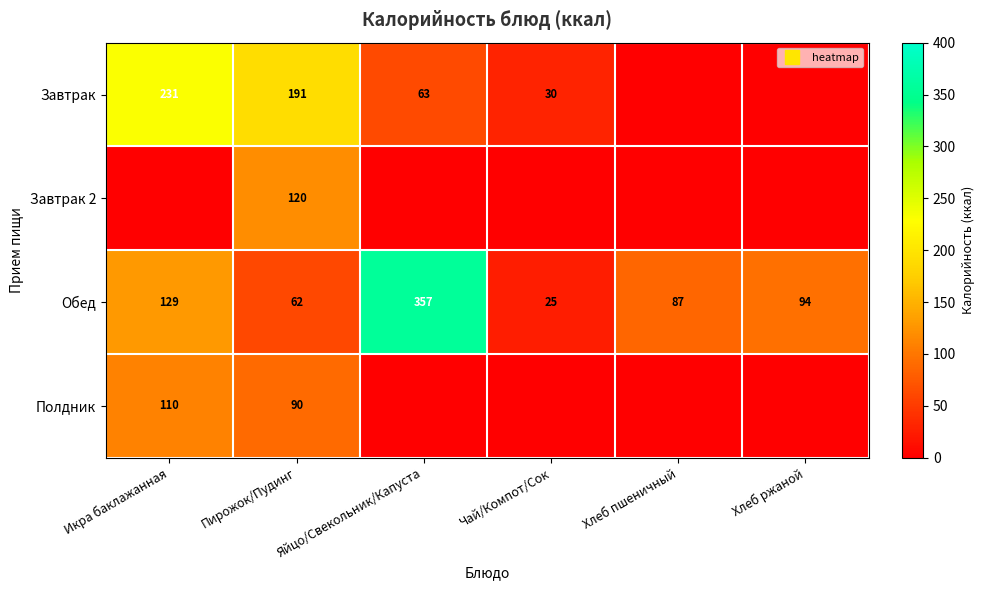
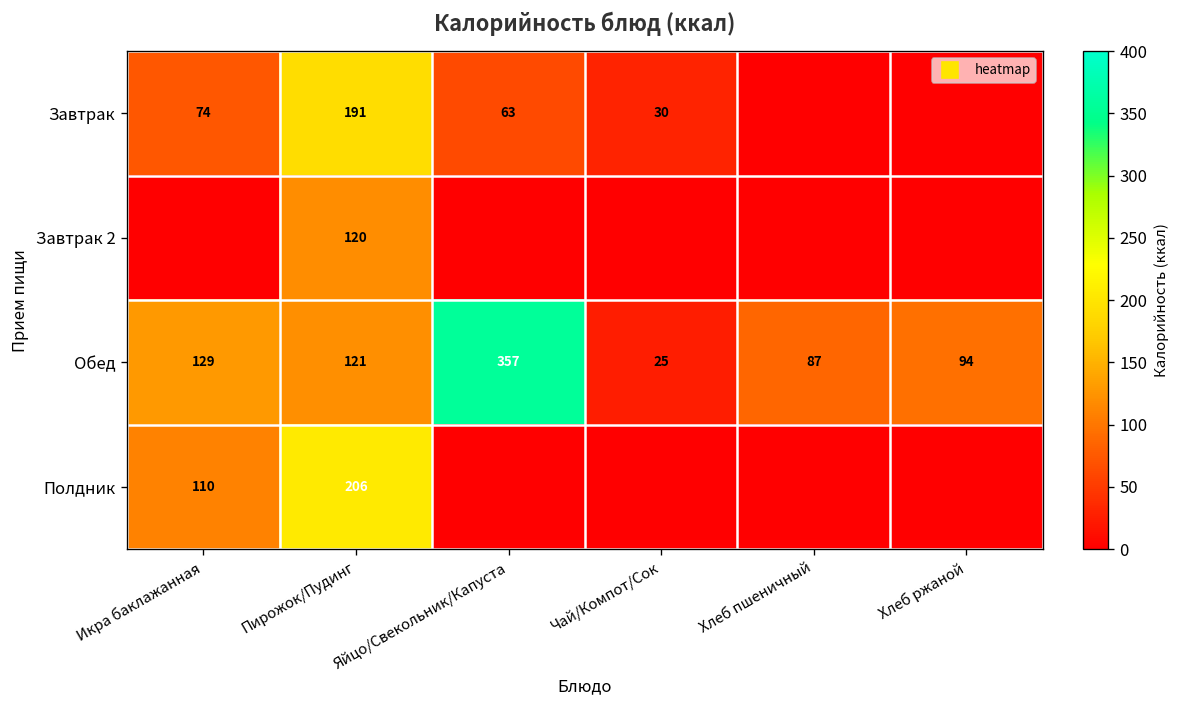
Завтрак, Икра баклажанная: 231 -> 74
Обед, Пирожок/Пудинг: 62 -> 121
Полдник, Пирожок/Пудинг: 90 -> 206
